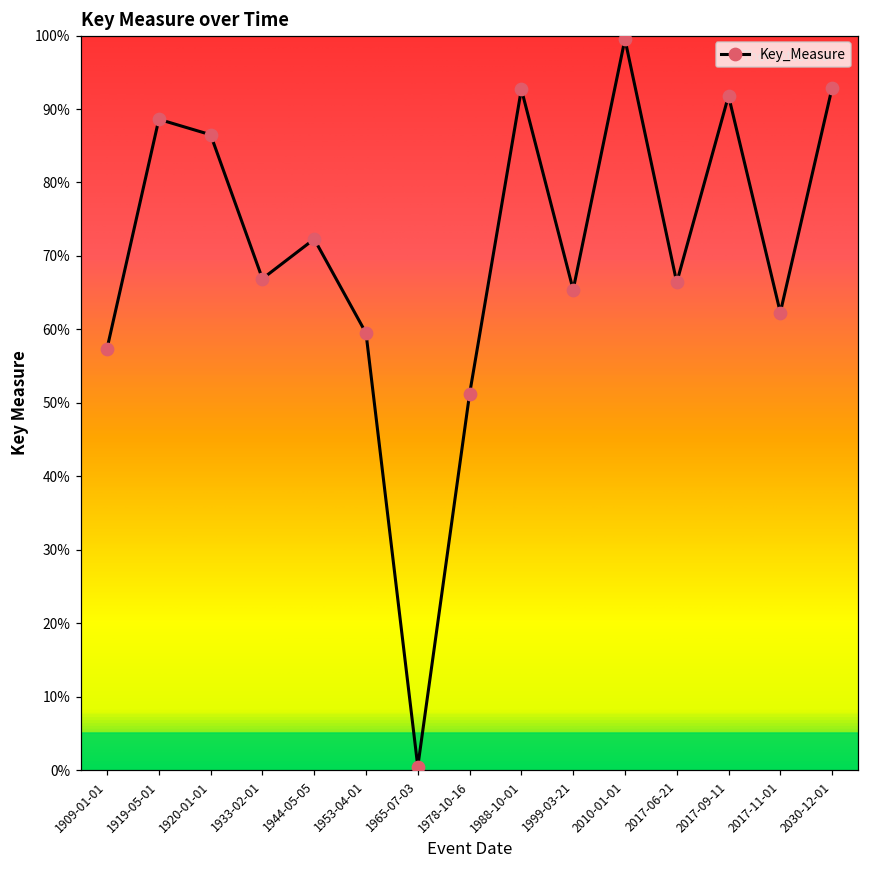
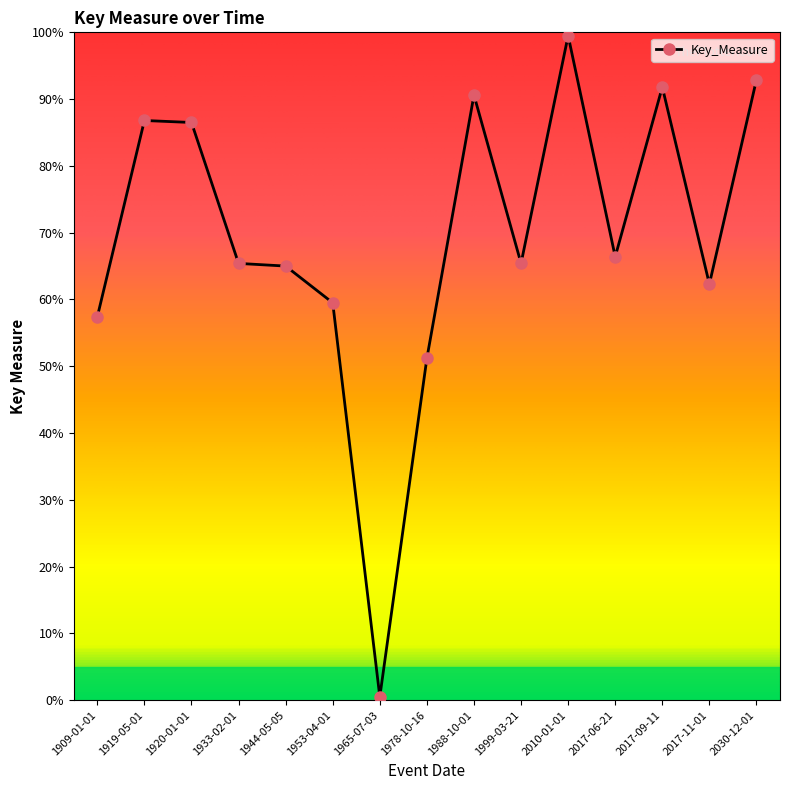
1919-05-01: 89% -> 87%
1933-02-01: 67% -> 65%
1944-05-05: 72% -> 65%
1988-10-01: 93% -> 91%
